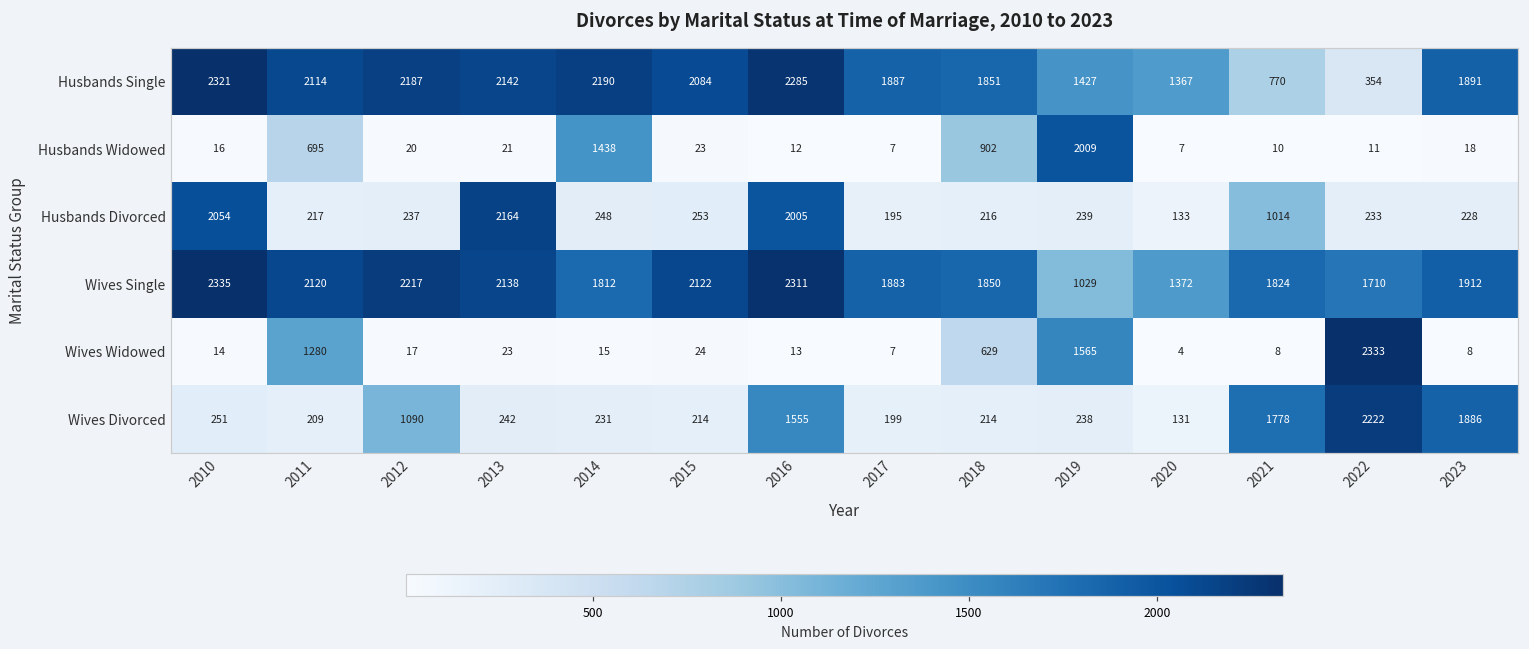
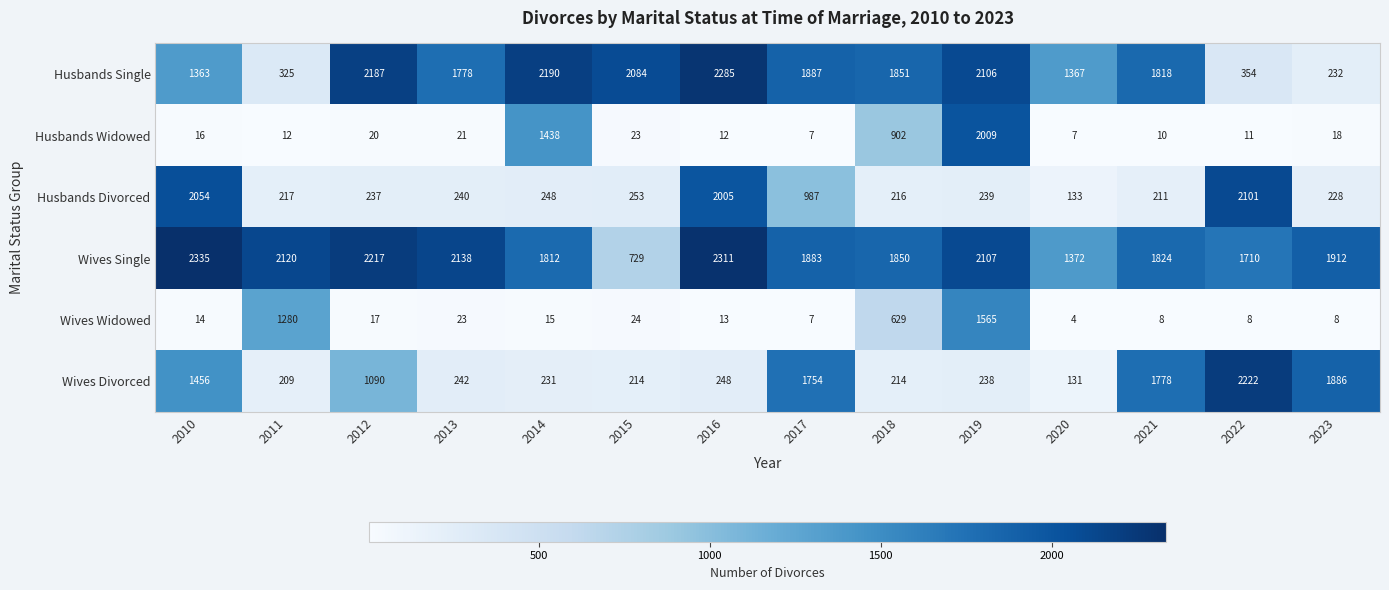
Husbands Single, 2010: 2321 -> 1363
Husbands Single, 2011: 2114 -> 325
Husbands Single, 2013: 2142 -> 1778
Husbands Single, 2019: 1427 -> 2106
Husbands Single, 2021: 770 -> 1818
Husbands Single, 2023: 1891 -> 232
Husbands Widowed, 2011: 695 -> 12
Husbands Divorced, 2013: 2164 -> 240
Husbands Divorced, 2017: 195 -> 987
Husbands Divorced, 2021: 1014 -> 211
Husbands Divorced, 2022: 233 -> 2101
Wives Single, 2015: 2122 -> 729
Wives Single, 2019: 1029 -> 2107
Wives Widowed, 2022: 2333 -> 8
Wives Divorced, 2010: 251 -> 1456
Wives Divorced, 2016: 1555 -> 248
Wives Divorced, 2017: 199 -> 1754
